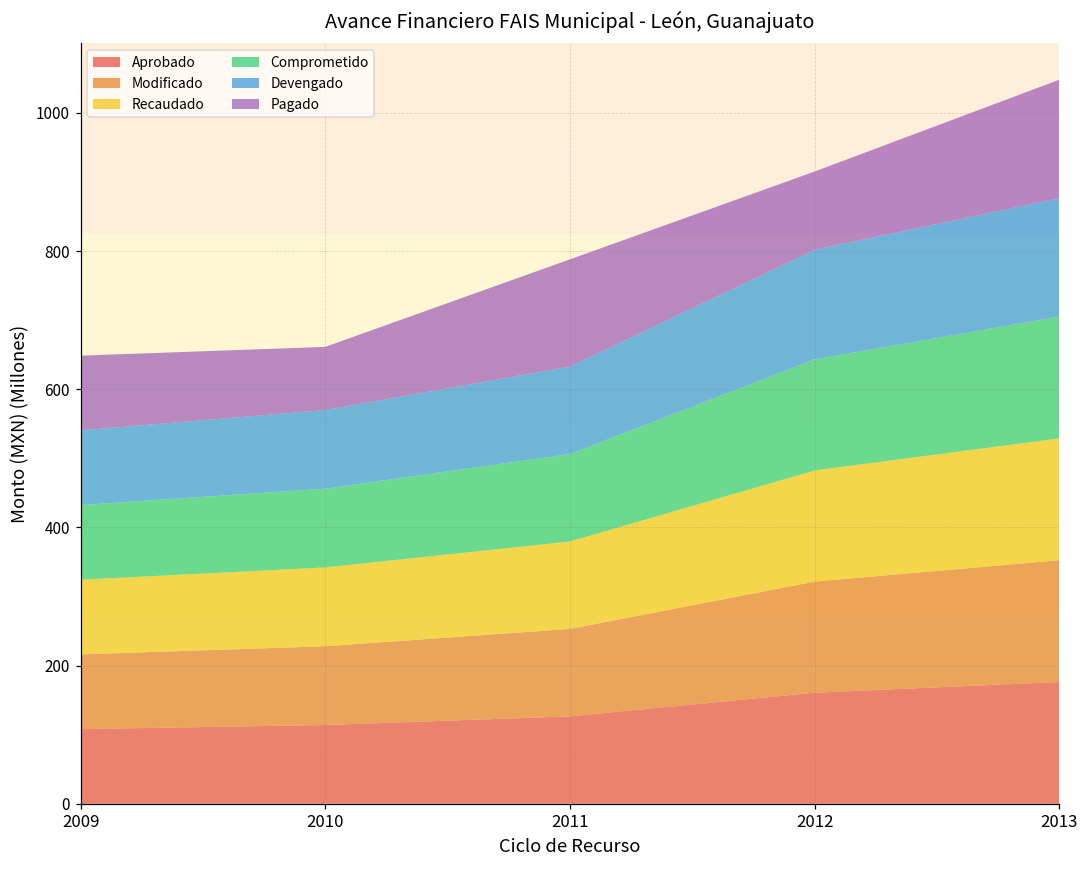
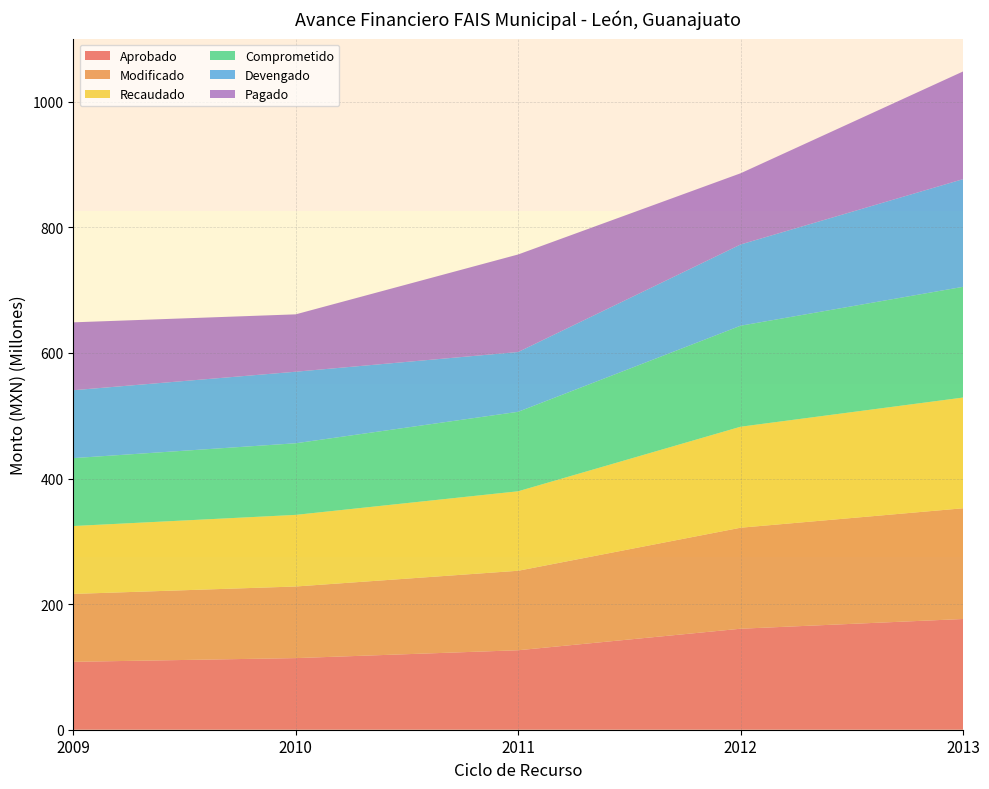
Devengado, 2011: 130 -> 100
Devengado, 2012: 160 -> 130
